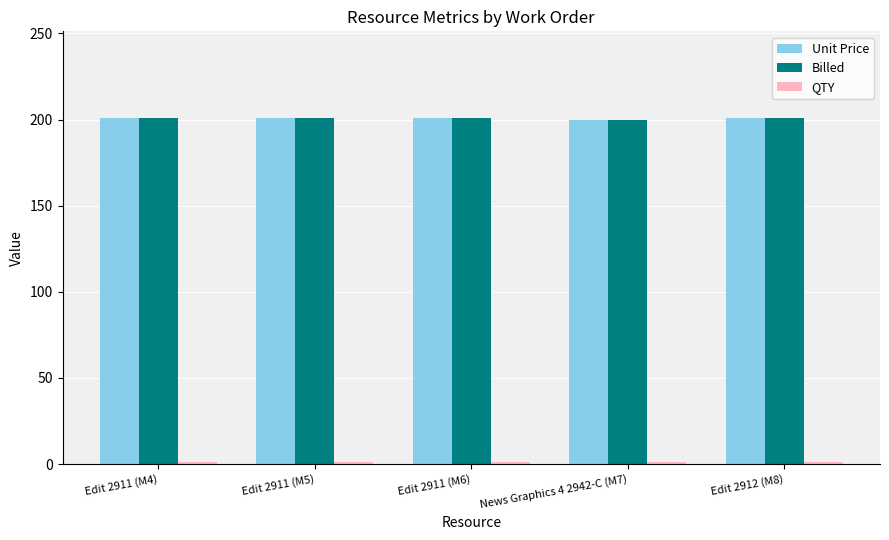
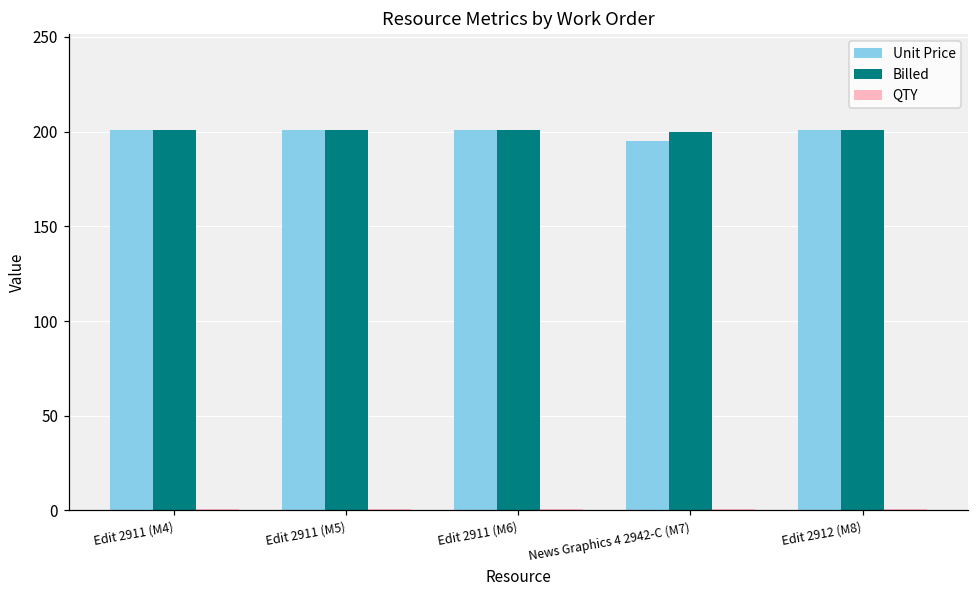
Unit Price, News Graphics 4 2942-C (M7): 200 -> 195
